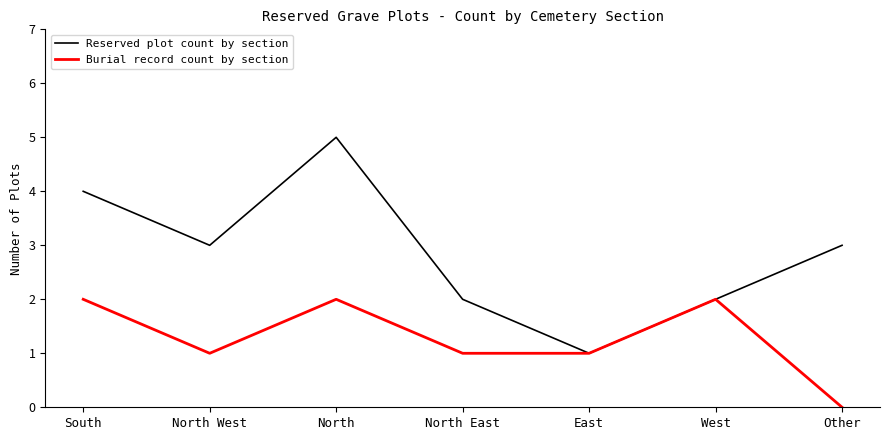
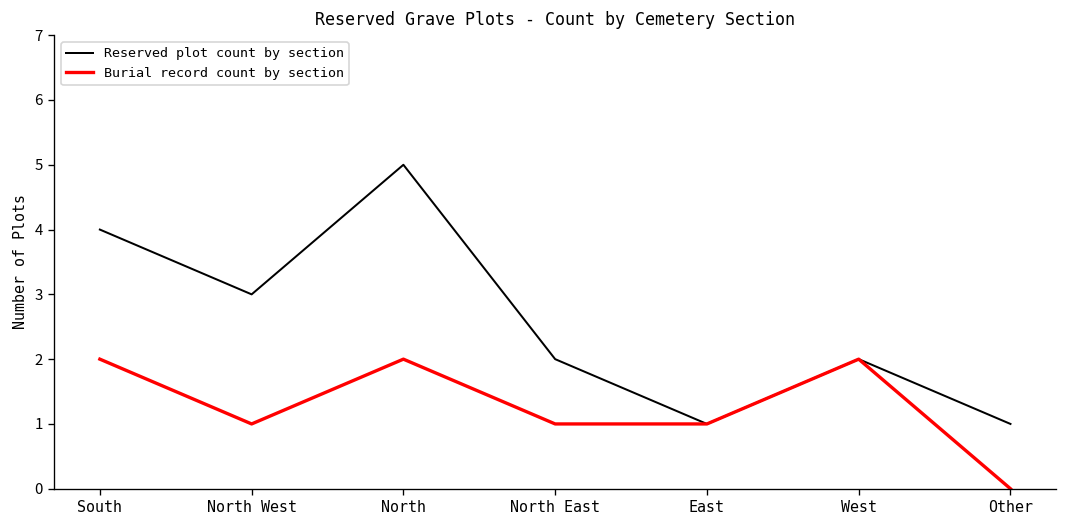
Reserved plot count by section, Other: 3 -> 1
